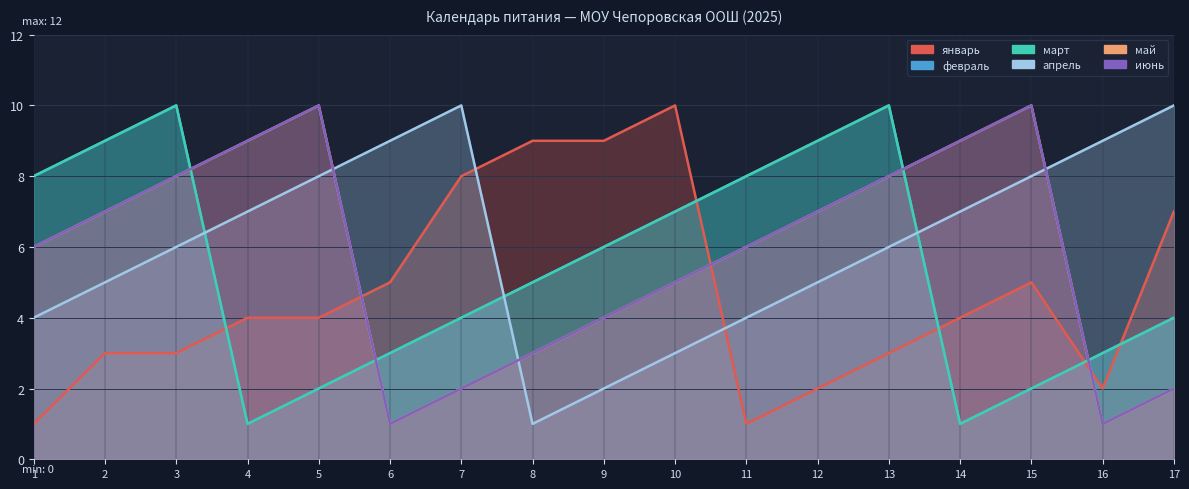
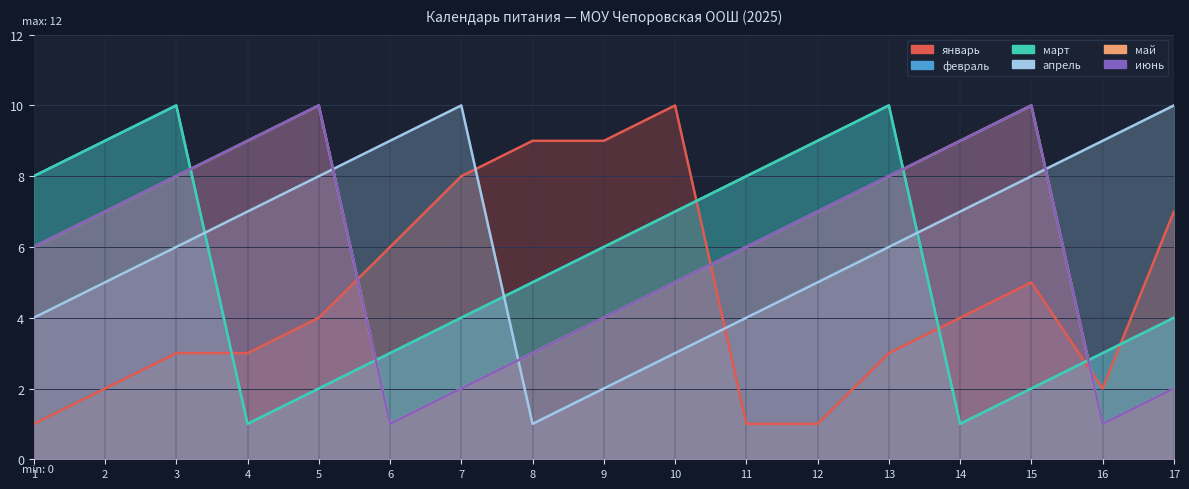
январь, 2: 3 -> 2
январь, 4: 4 -> 3
январь, 6: 5 -> 6
январь, 12: 2 -> 1
